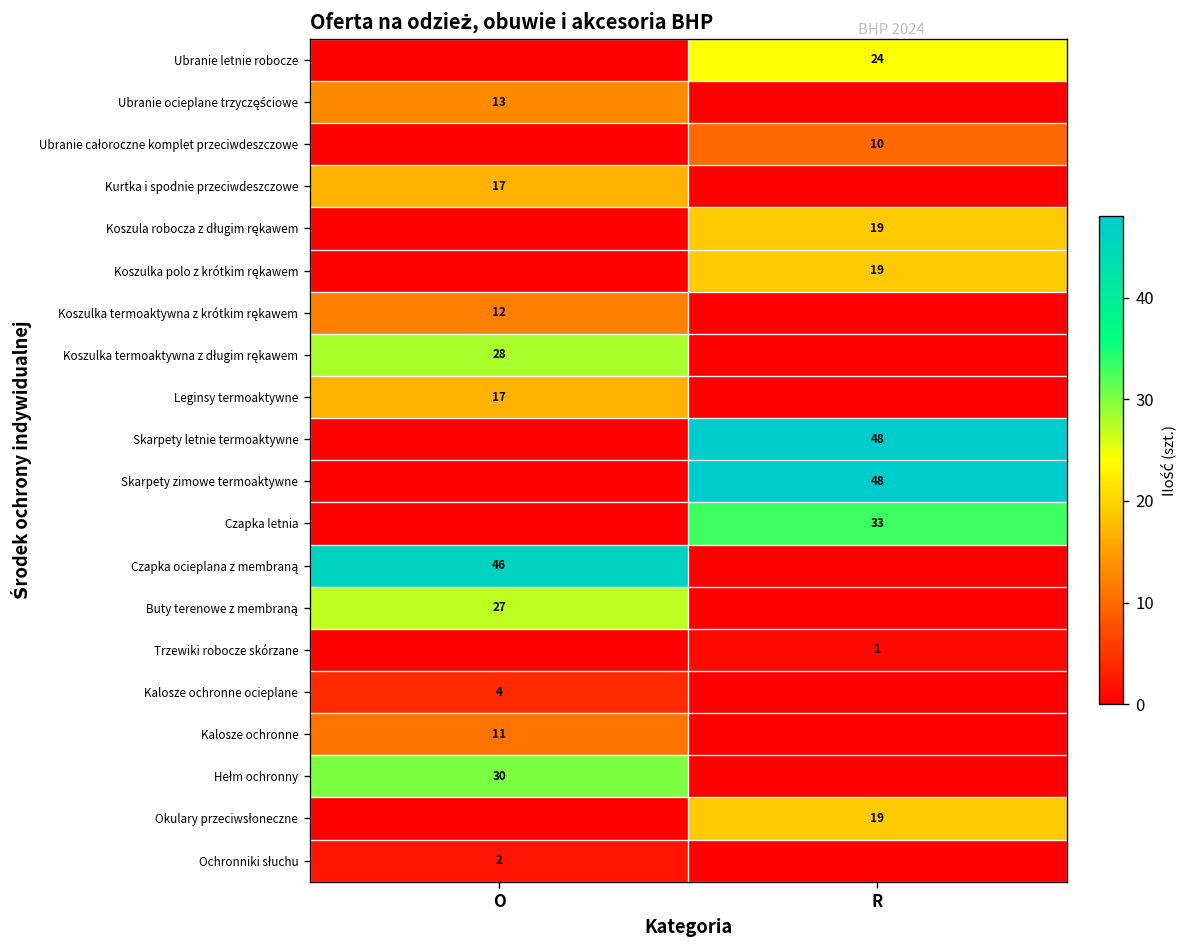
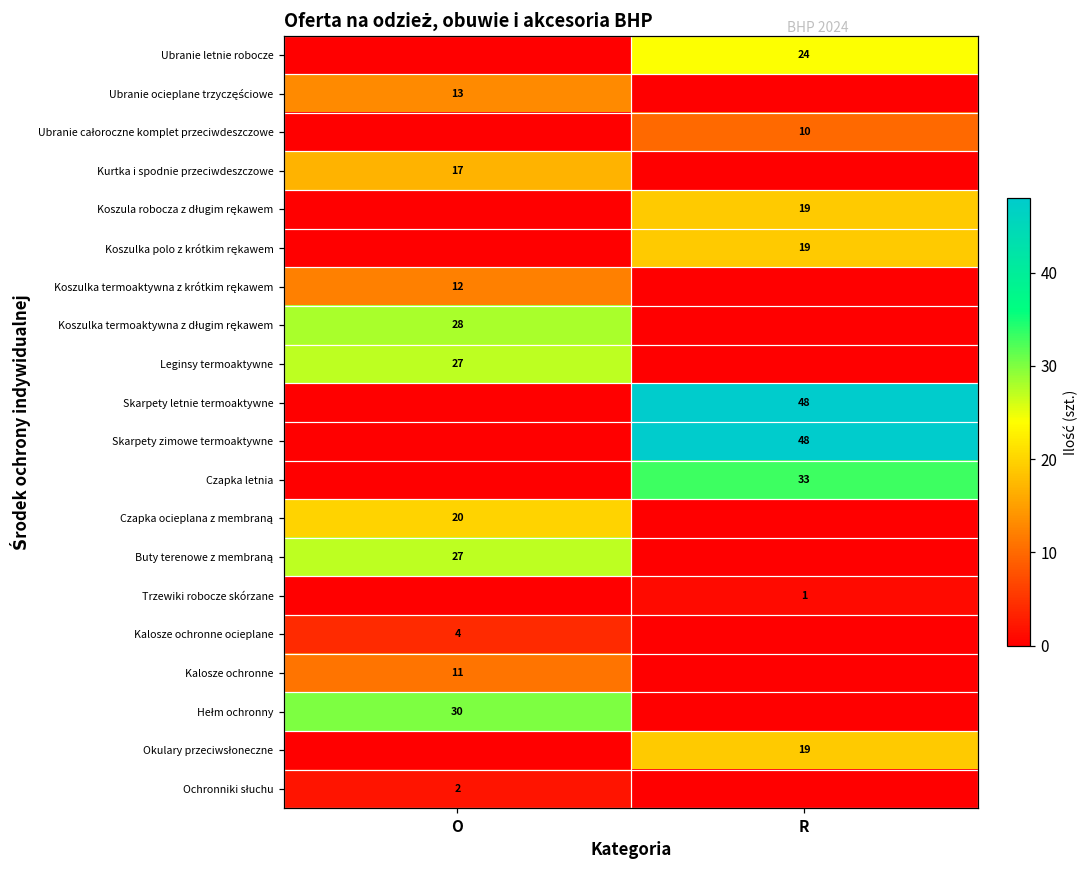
Leginsy termoaktywne, O: 17 -> 27
Czapka ocieplana z membraną, O: 46 -> 20
